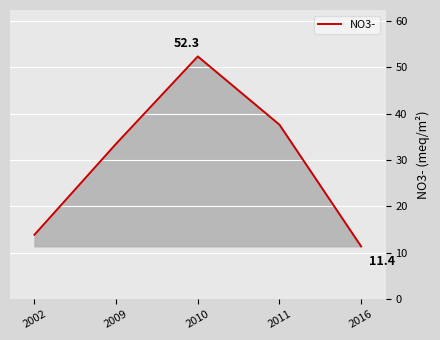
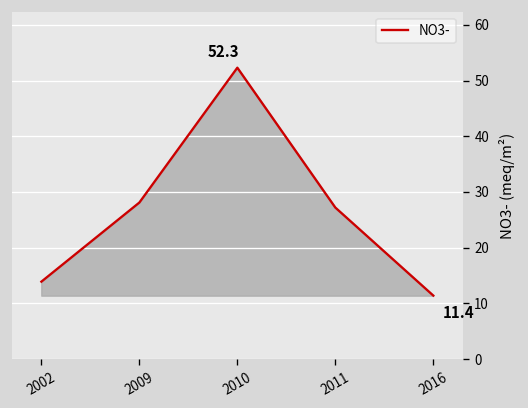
2009: 34 -> 28
2011: 38 -> 27
